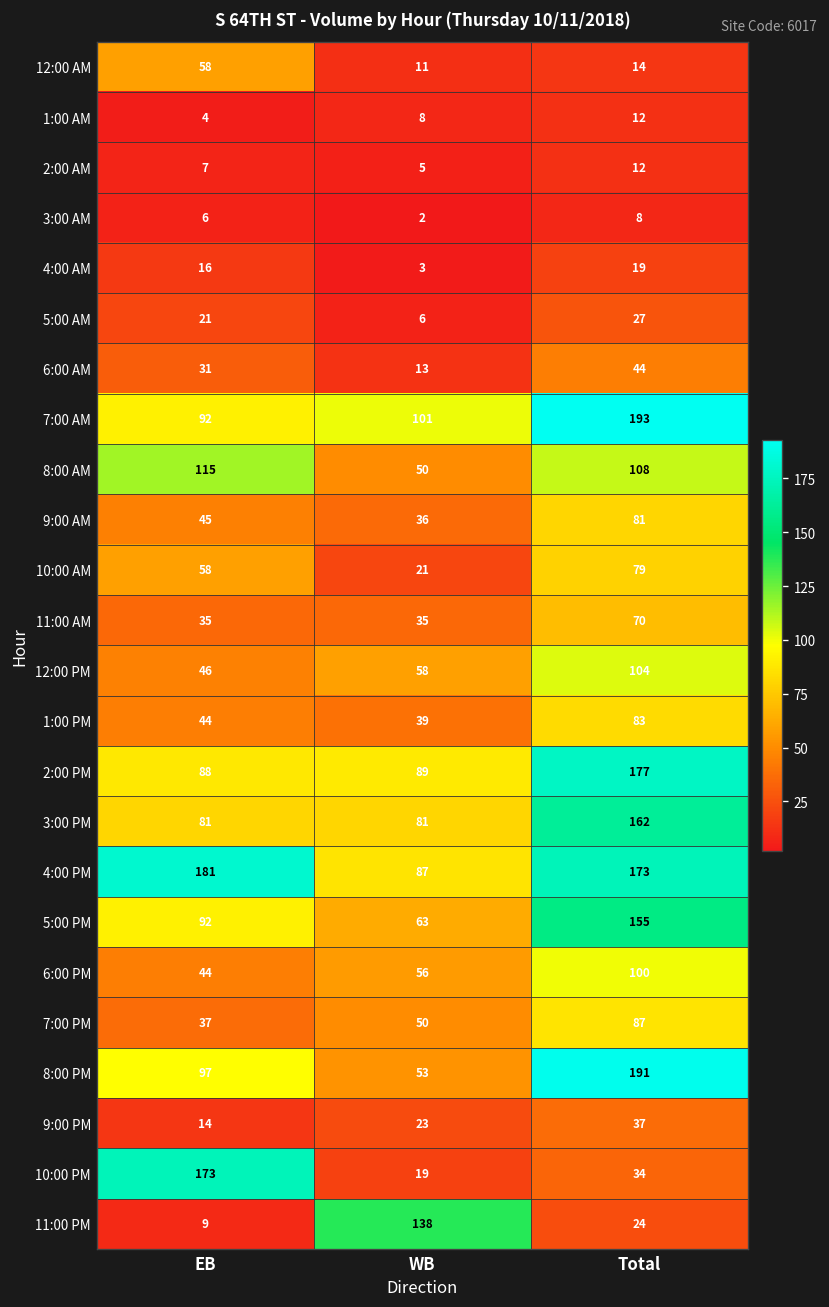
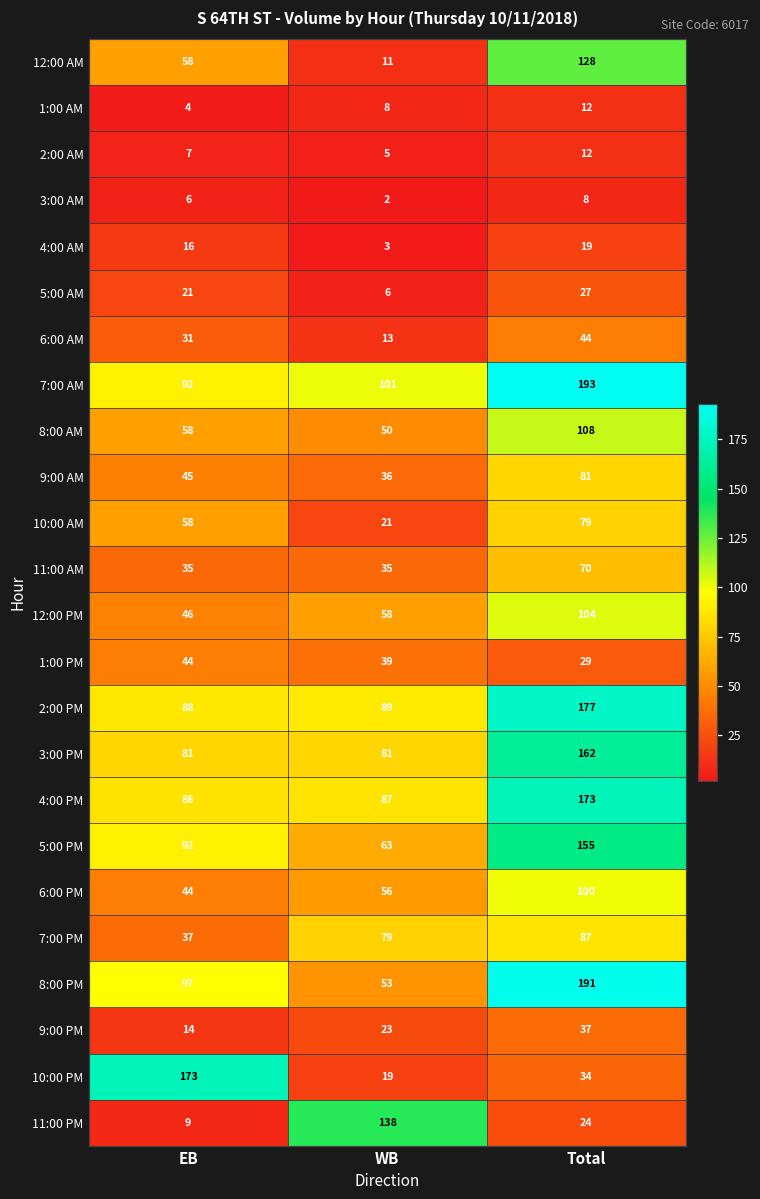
12:00 AM, Total: 14 -> 128
8:00 AM, EB: 115 -> 58
1:00 PM, Total: 83 -> 29
4:00 PM, EB: 181 -> 86
7:00 PM, WB: 50 -> 79
